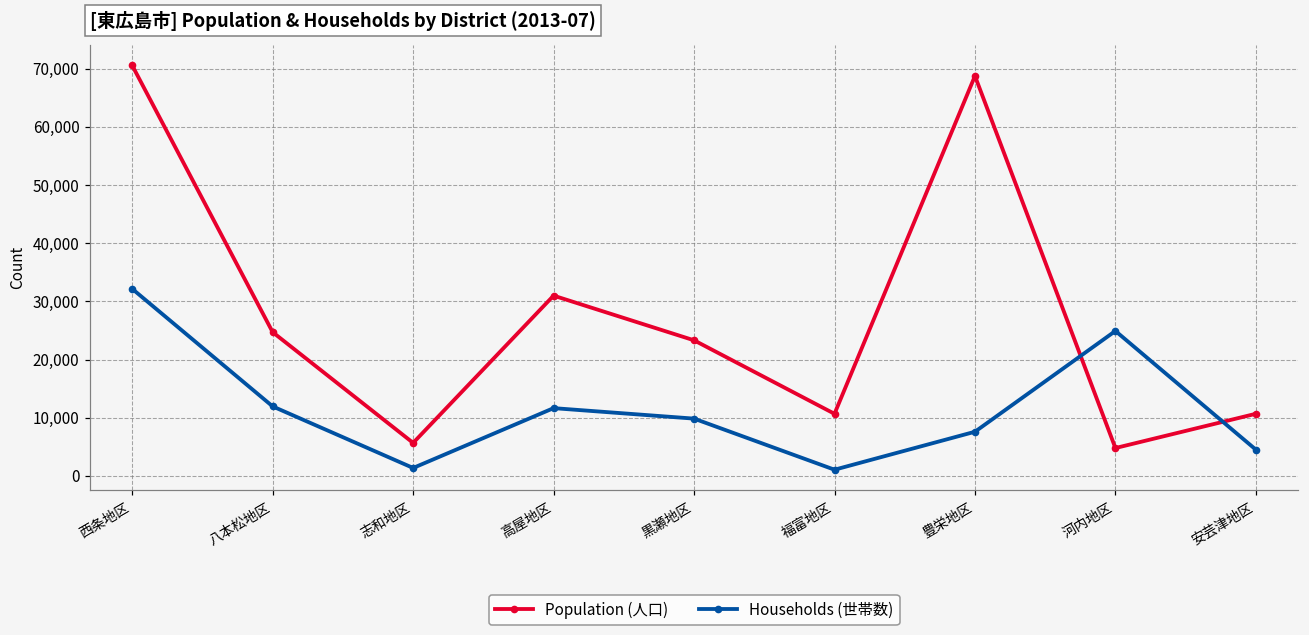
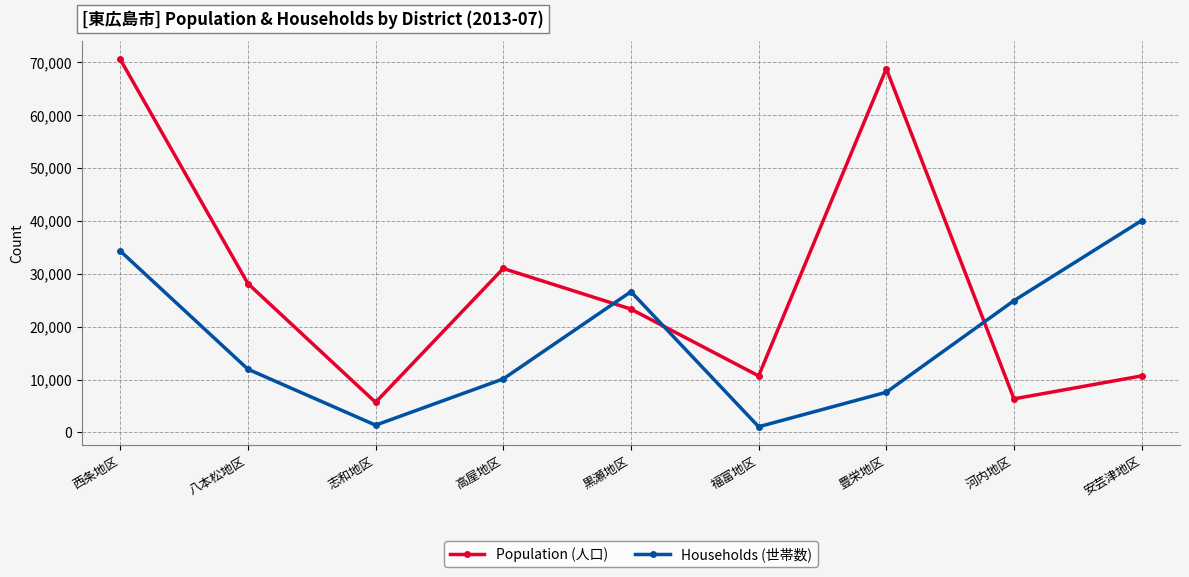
Households (世帯数), 西条地区: 32,000 -> 34,000
Population (人口), 八本松地区: 25,000 -> 28,000
Households (世帯数), 高屋地区: 12,000 -> 10,000
Households (世帯数), 黒瀬地区: 10,000 -> 27,000
Population (人口), 河内地区: 5,000 -> 6,000
Households (世帯数), 安芸津地区: 5,000 -> 40,000
